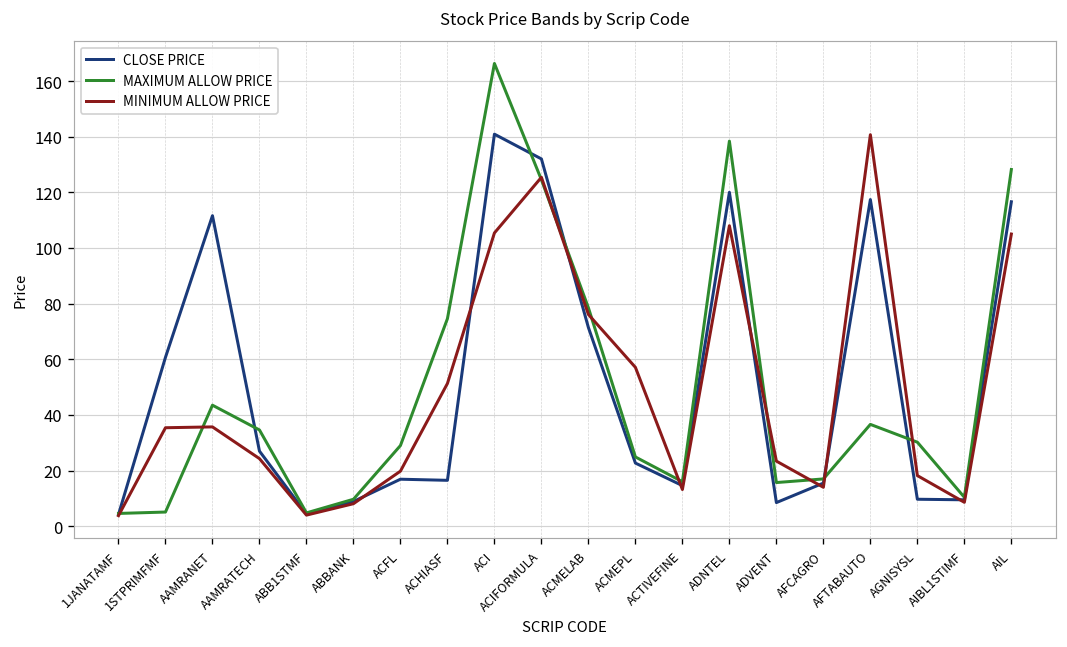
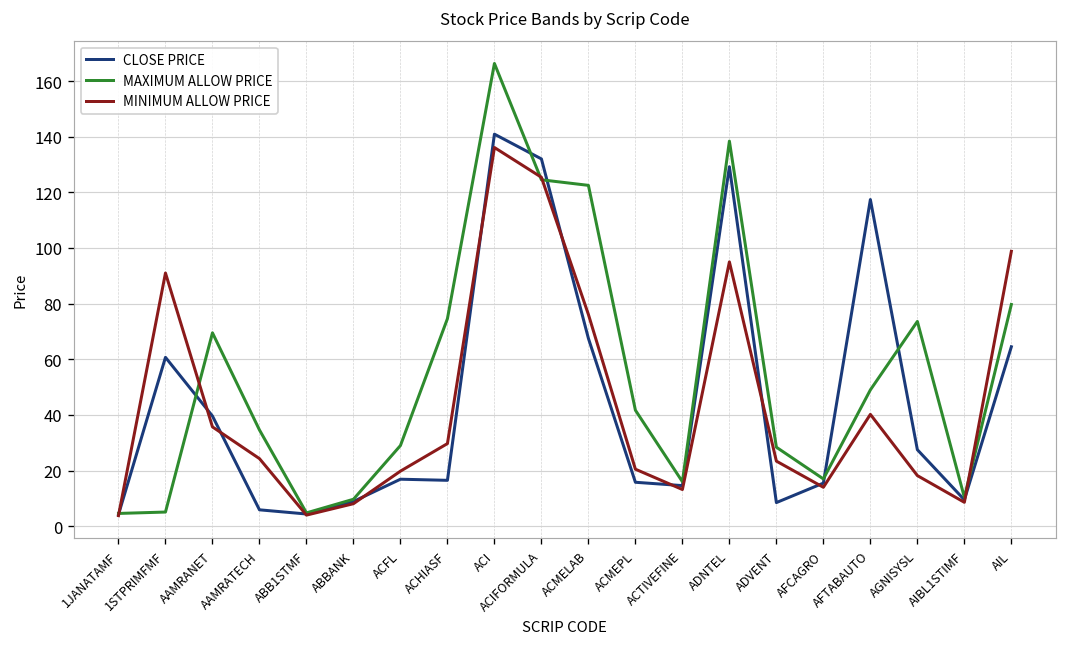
MINIMUM ALLOW PRICE, 1STPRIMFMF: 35 -> 91
CLOSE PRICE, AAMRANET: 112 -> 40
MAXIMUM ALLOW PRICE, AAMRANET: 44 -> 70
CLOSE PRICE, AAMRATECH: 27 -> 6
MINIMUM ALLOW PRICE, ACHIASF: 51 -> 30
MINIMUM ALLOW PRICE, ACI: 105 -> 136
CLOSE PRICE, ACMELAB: 71 -> 68
MAXIMUM ALLOW PRICE, ACMELAB: 79 -> 123
CLOSE PRICE, ACMEPL: 23 -> 16
MAXIMUM ALLOW PRICE, ACMEPL: 25 -> 42
MINIMUM ALLOW PRICE, ACMEPL: 57 -> 21
CLOSE PRICE, ADNTEL: 120 -> 129
MINIMUM ALLOW PRICE, ADNTEL: 108 -> 95
MAXIMUM ALLOW PRICE, ADVENT: 16 -> 28
MAXIMUM ALLOW PRICE, AFTABAUTO: 37 -> 49
MINIMUM ALLOW PRICE, AFTABAUTO: 141 -> 40
CLOSE PRICE, AGNISYSL: 10 -> 28
MAXIMUM ALLOW PRICE, AGNISYSL: 30 -> 74
CLOSE PRICE, AIL: 117 -> 65
MAXIMUM ALLOW PRICE, AIL: 128 -> 80
MINIMUM ALLOW PRICE, AIL: 105 -> 99
